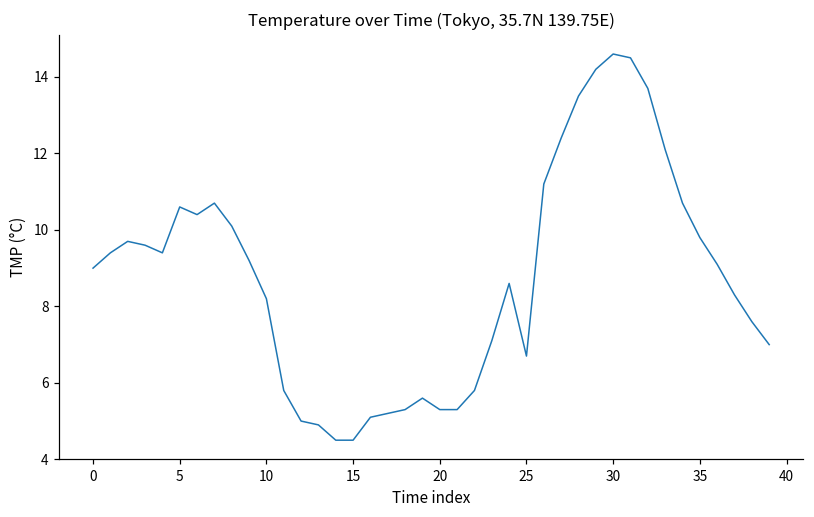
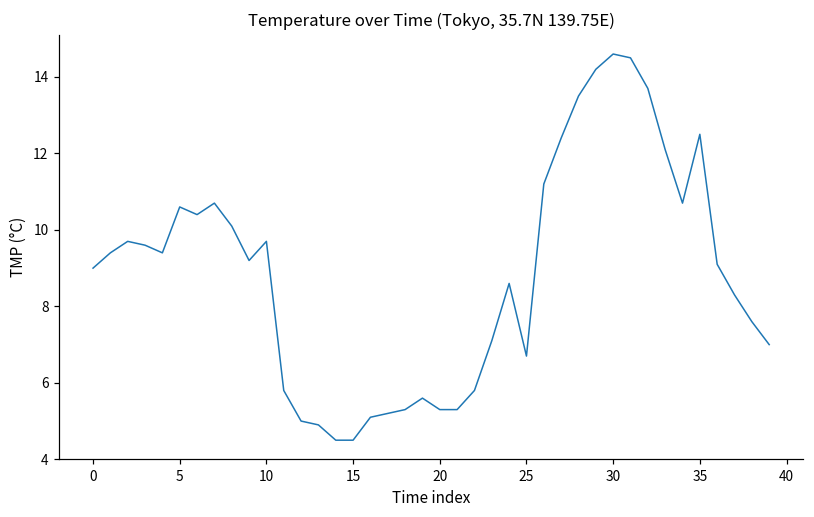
10: 8.2 -> 9.7
35: 9.8 -> 12.5
